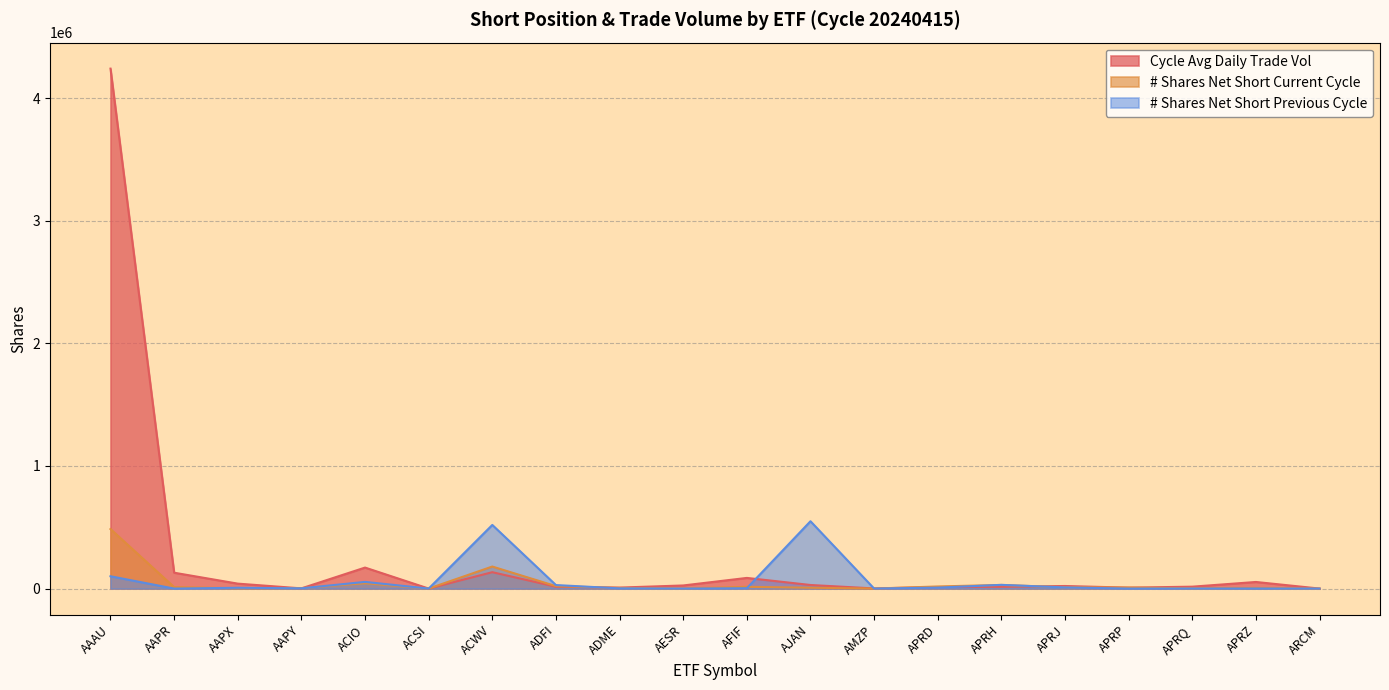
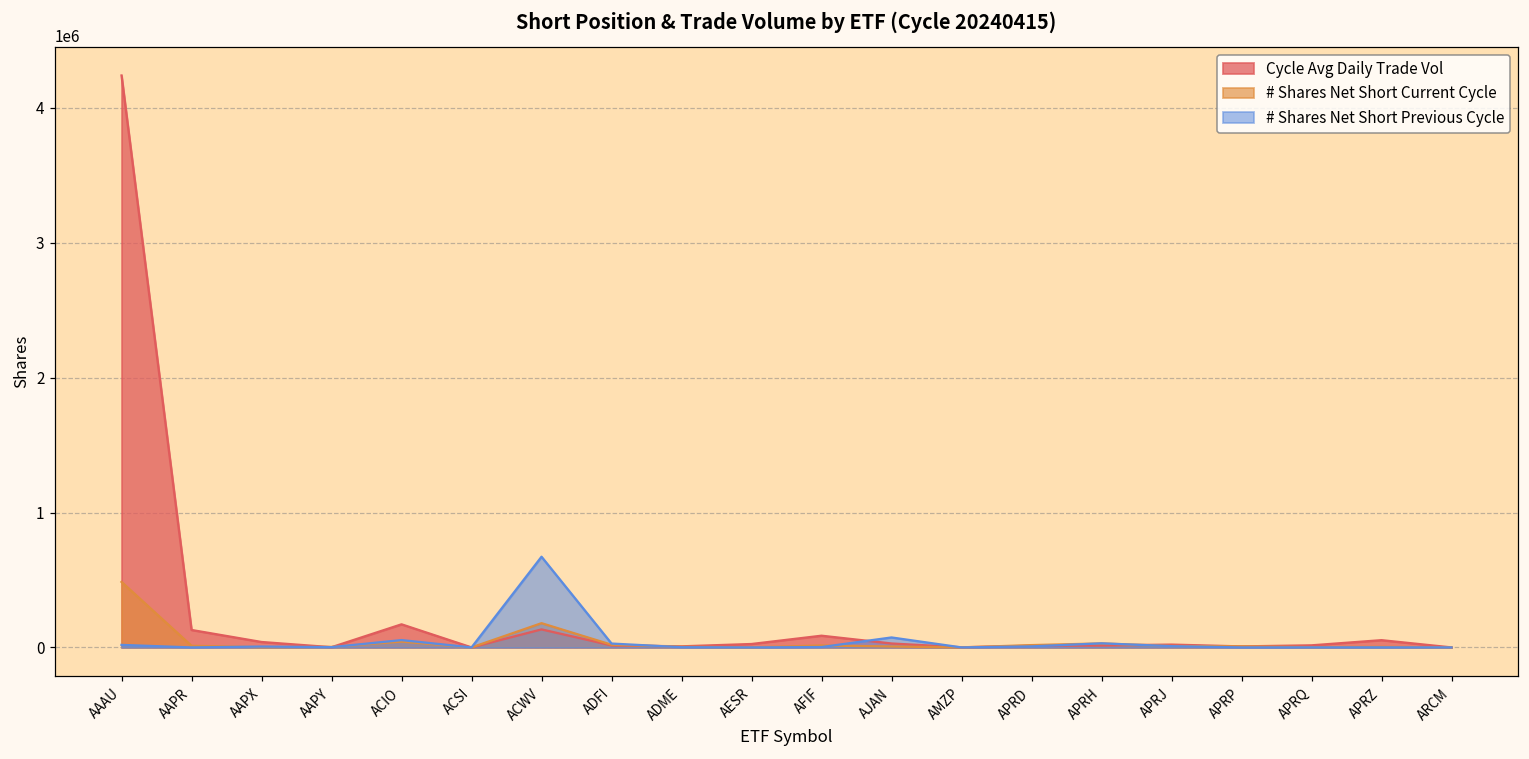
# Shares Net Short Previous Cycle, AAAU: 100000 -> 20000
# Shares Net Short Previous Cycle, ACWV: 520000 -> 670000
# Shares Net Short Previous Cycle, AJAN: 550000 -> 70000
